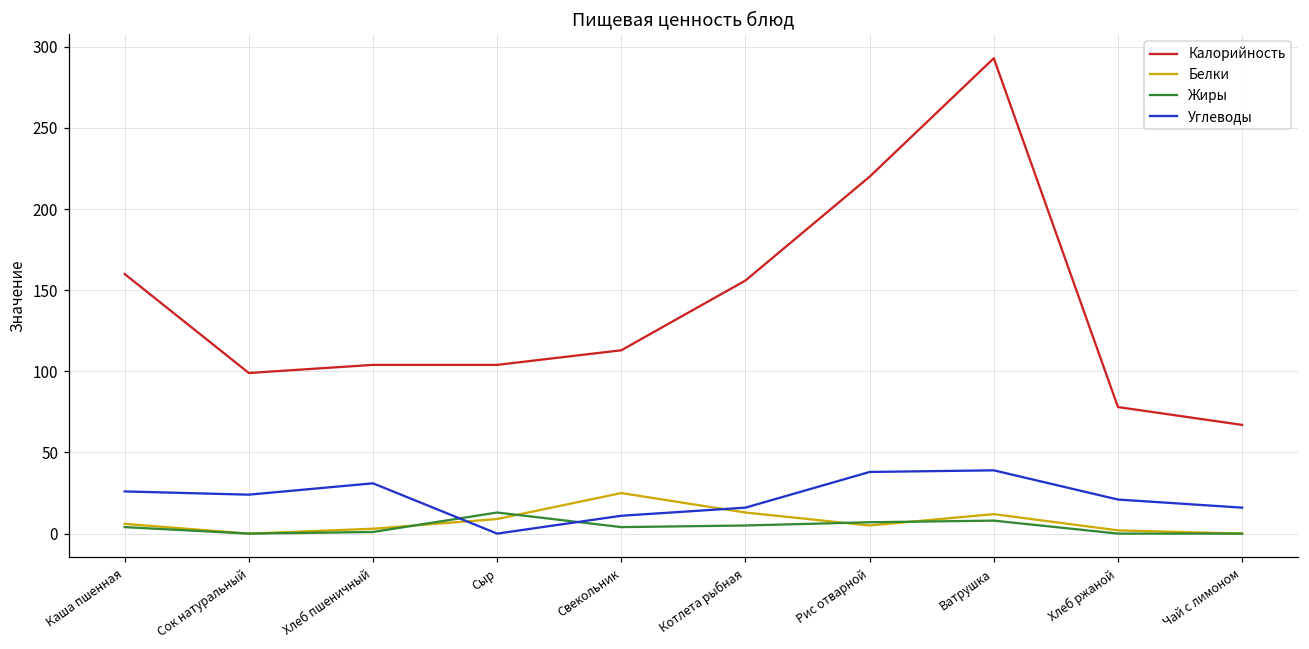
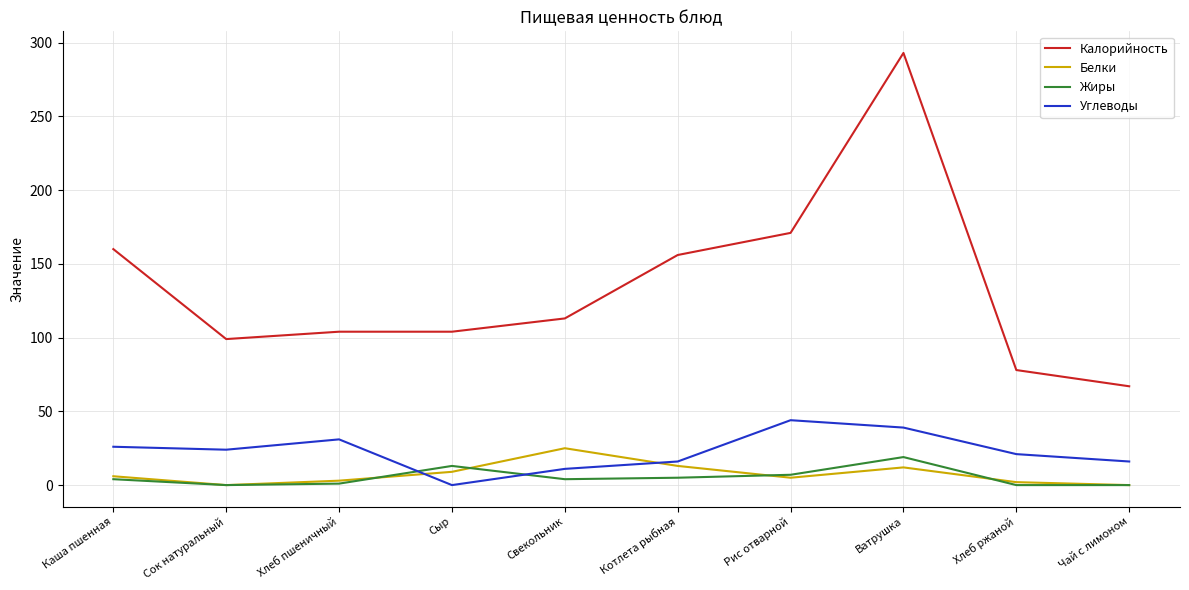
Калорийность, Рис отварной: 220 -> 171
Углеводы, Рис отварной: 38 -> 44
Жиры, Ватрушка: 8 -> 19
